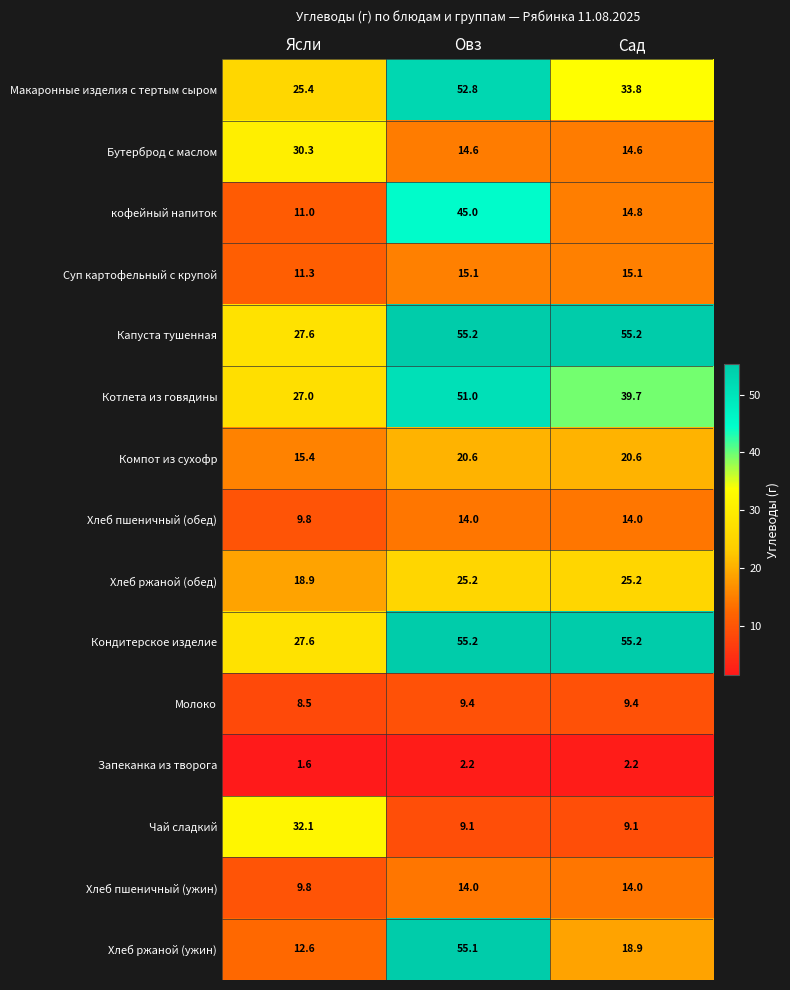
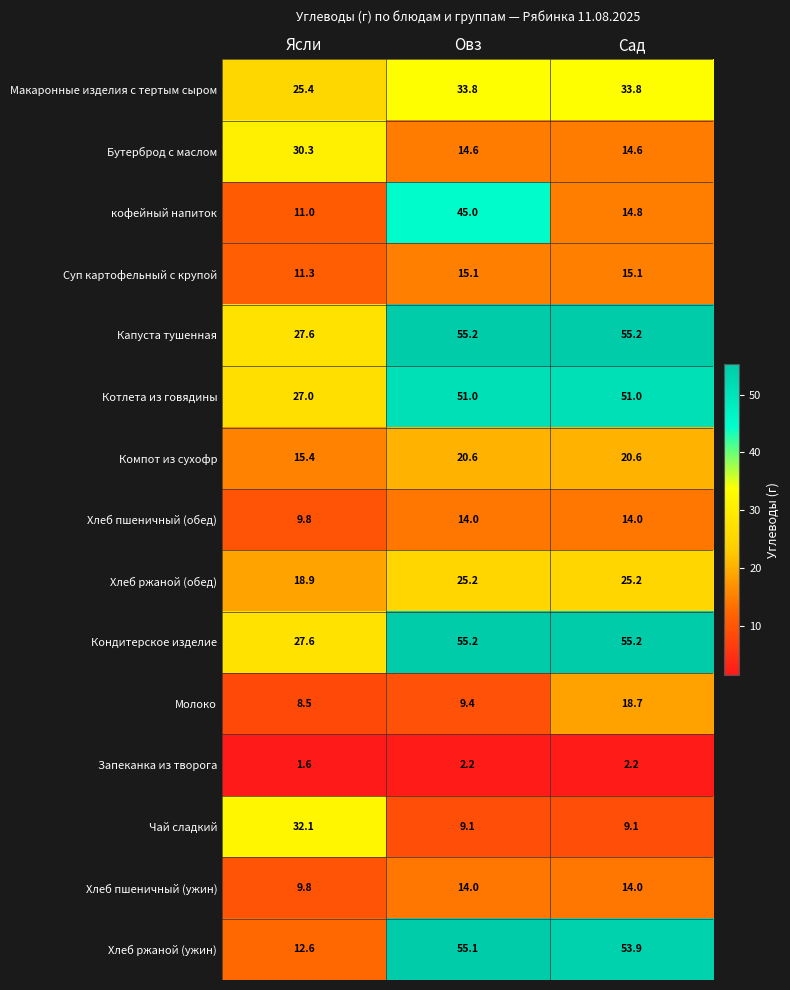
Макаронные изделия с тертым сыром, Овз: 52.8 -> 33.8
Котлета из говядины, Сад: 39.7 -> 51.0
Молоко, Сад: 9.4 -> 18.7
Хлеб ржаной (ужин), Сад: 18.9 -> 53.9
